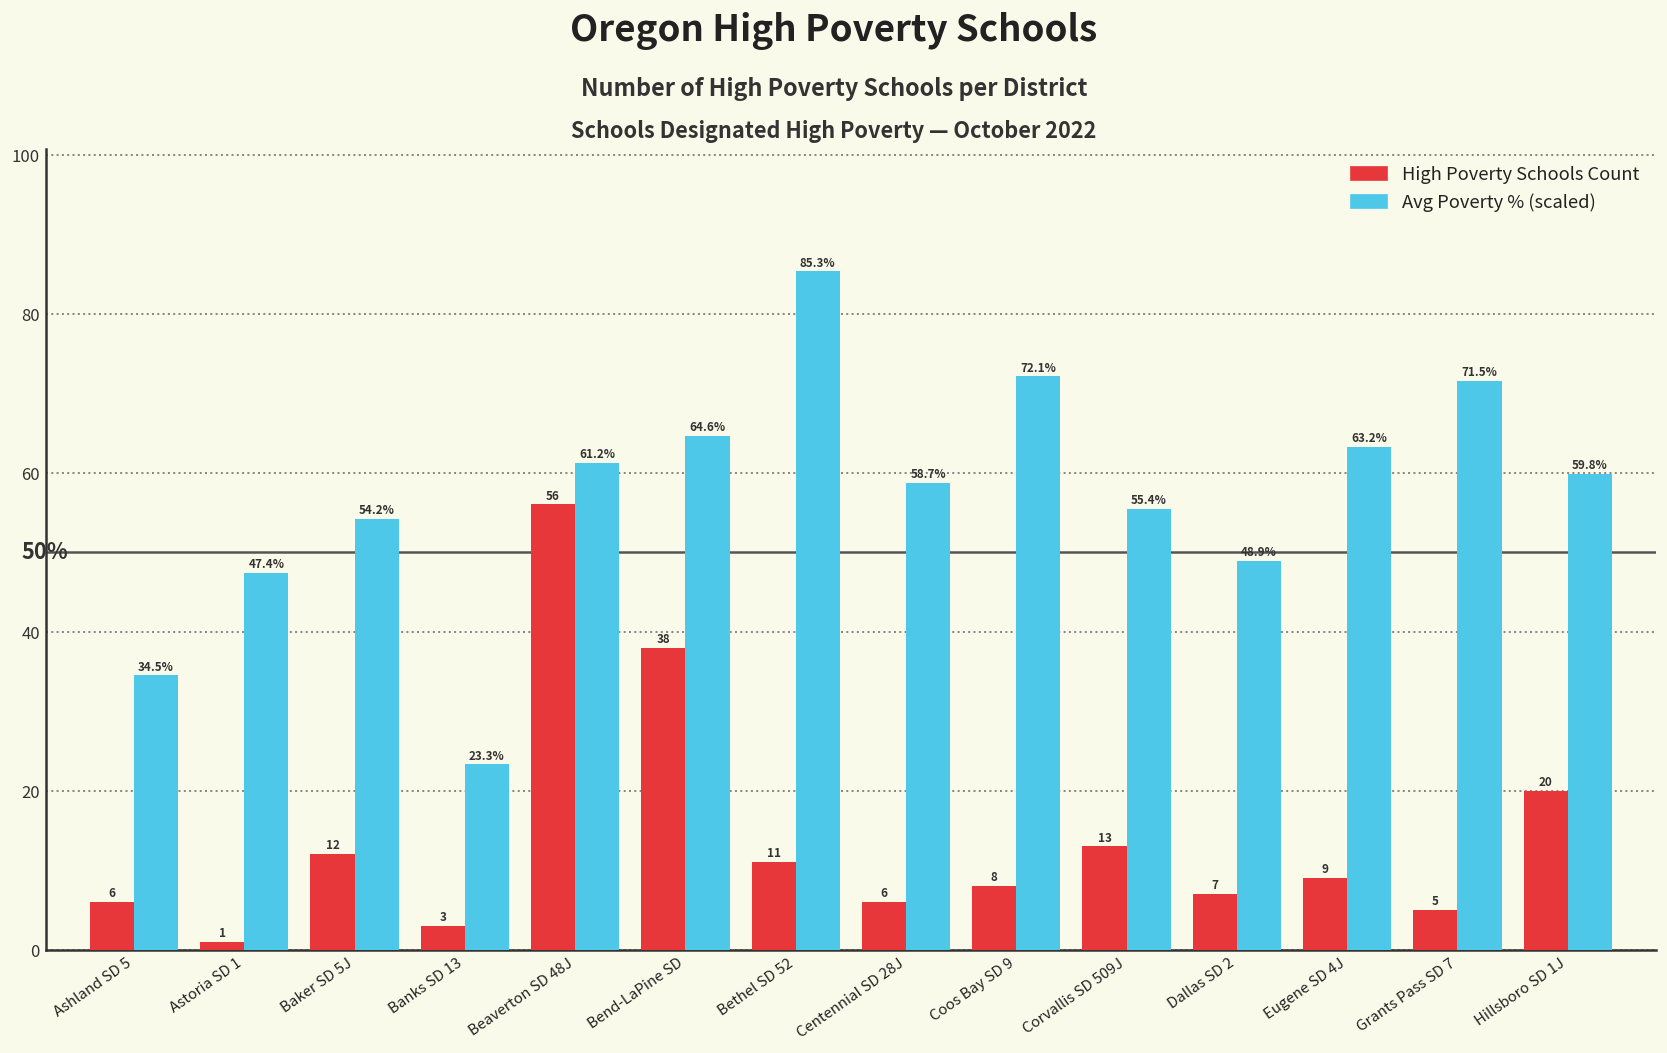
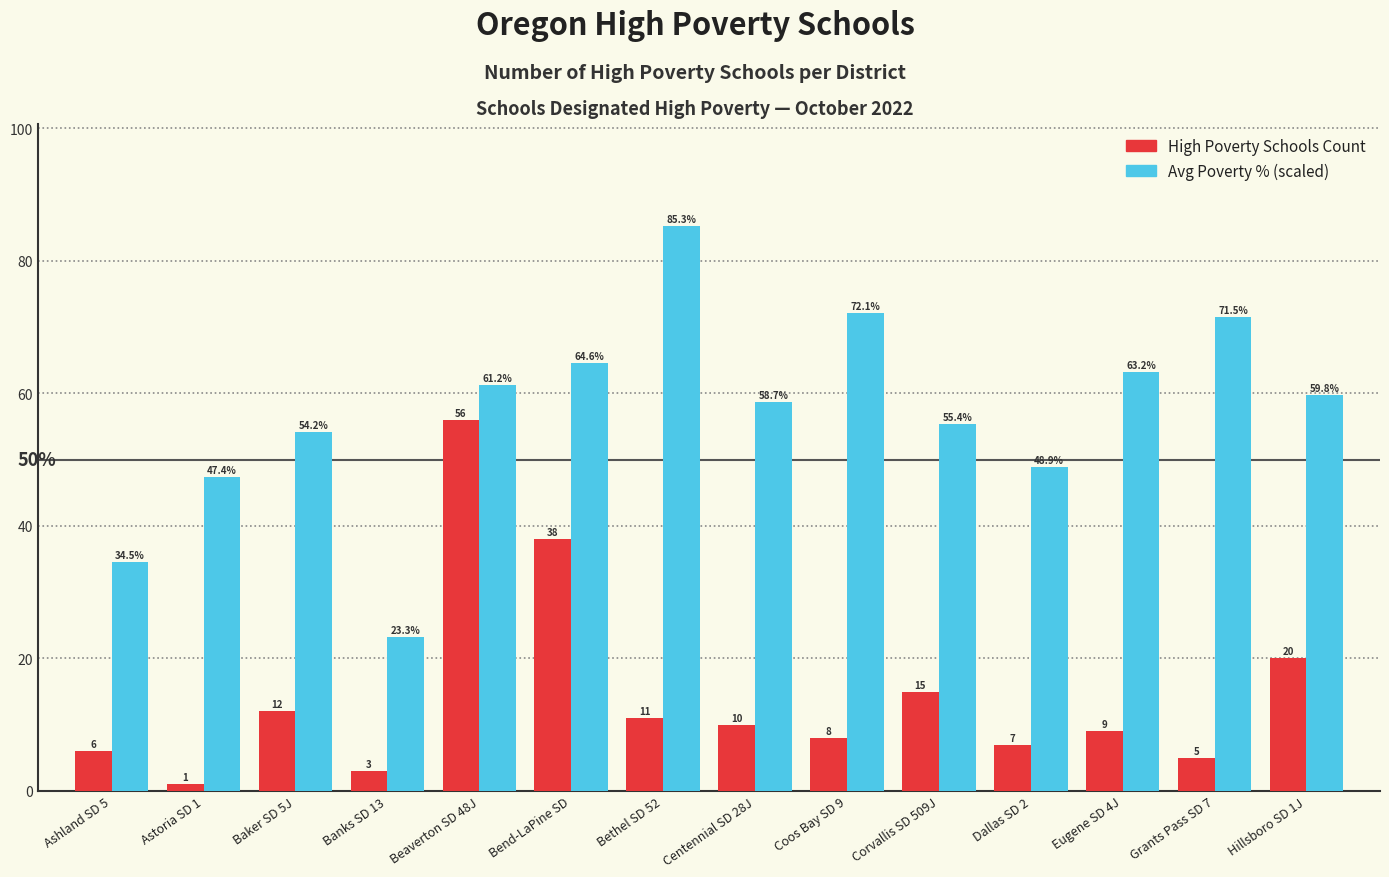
High Poverty Schools Count, Centennial SD 28J: 6 -> 10
High Poverty Schools Count, Corvallis SD 509J: 13 -> 15
